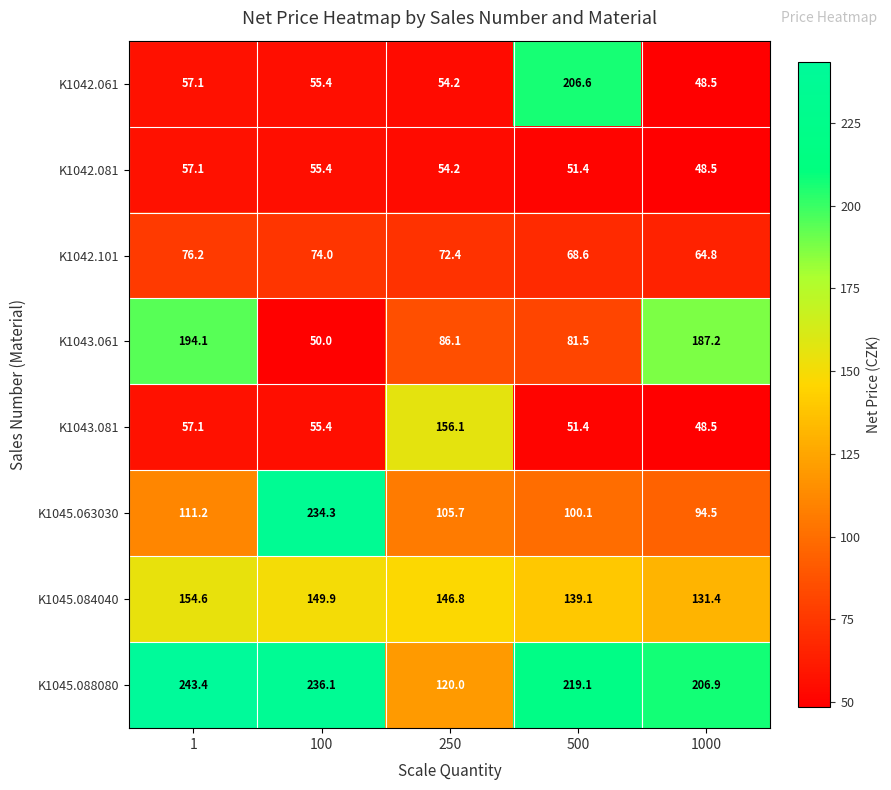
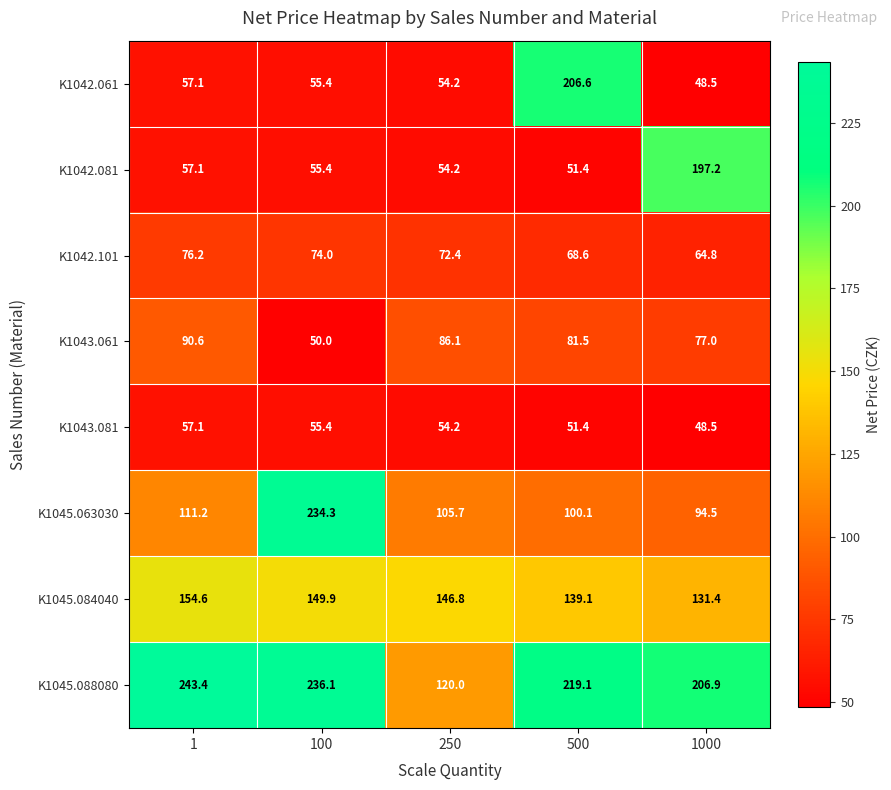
K1042.081, 1000: 48.5 -> 197.2
K1043.061, 1: 194.1 -> 90.6
K1043.061, 1000: 187.2 -> 77.0
K1043.081, 250: 156.1 -> 54.2
